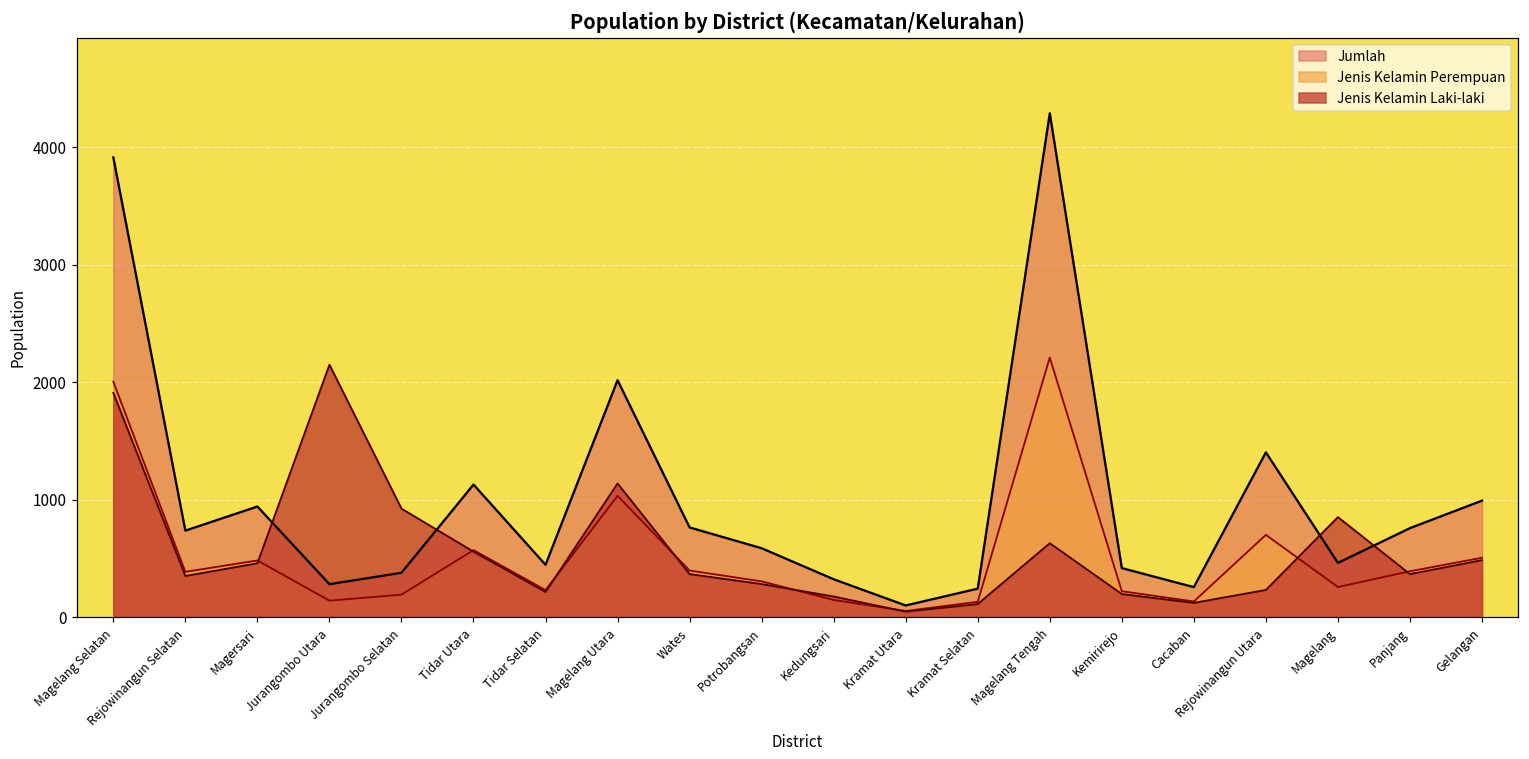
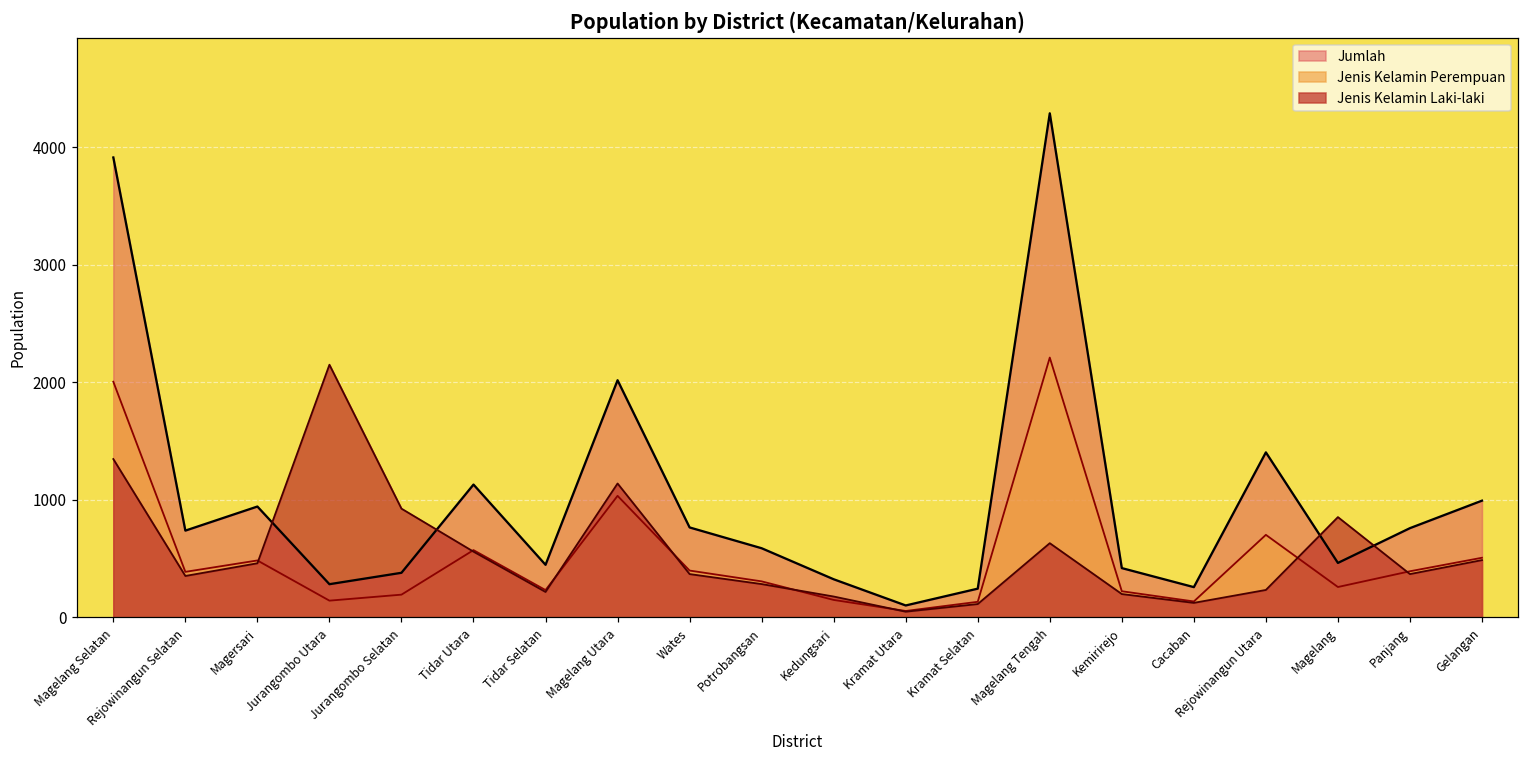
Jenis Kelamin Laki-laki, Magelang Selatan: 1910 -> 1350
